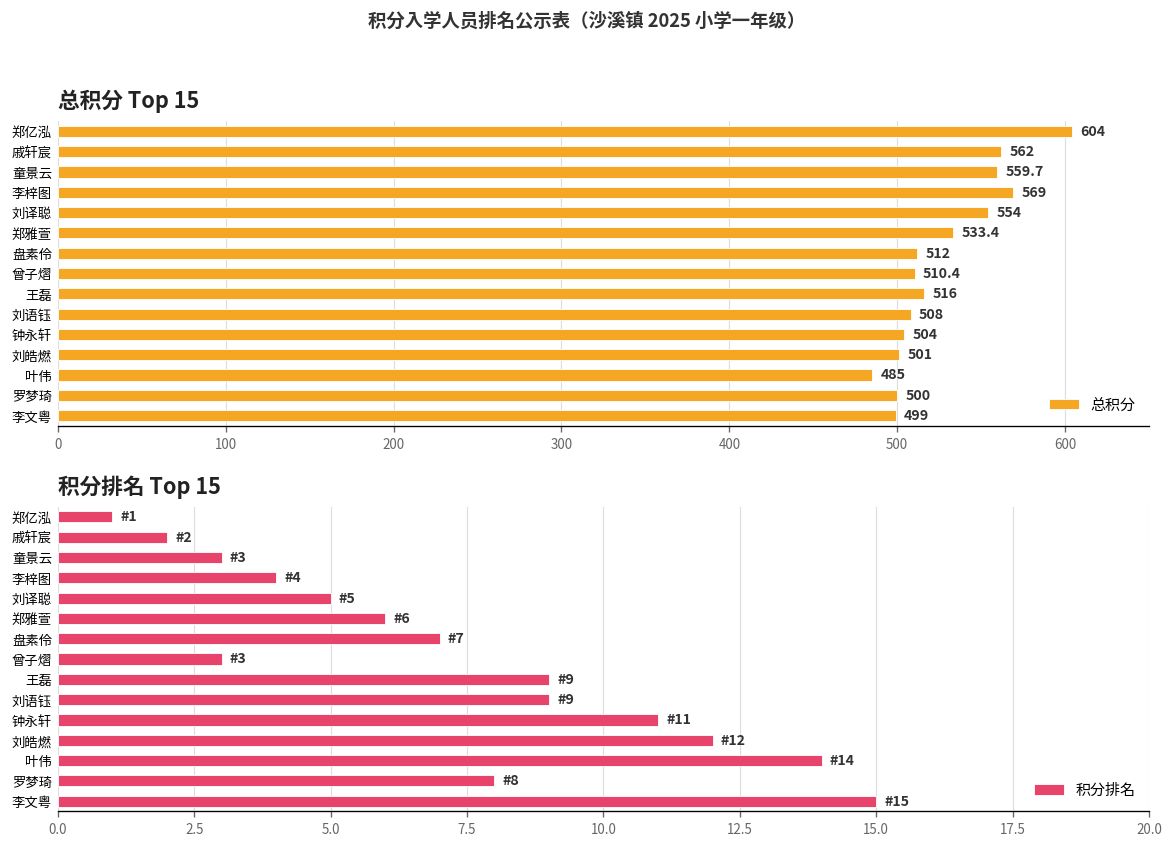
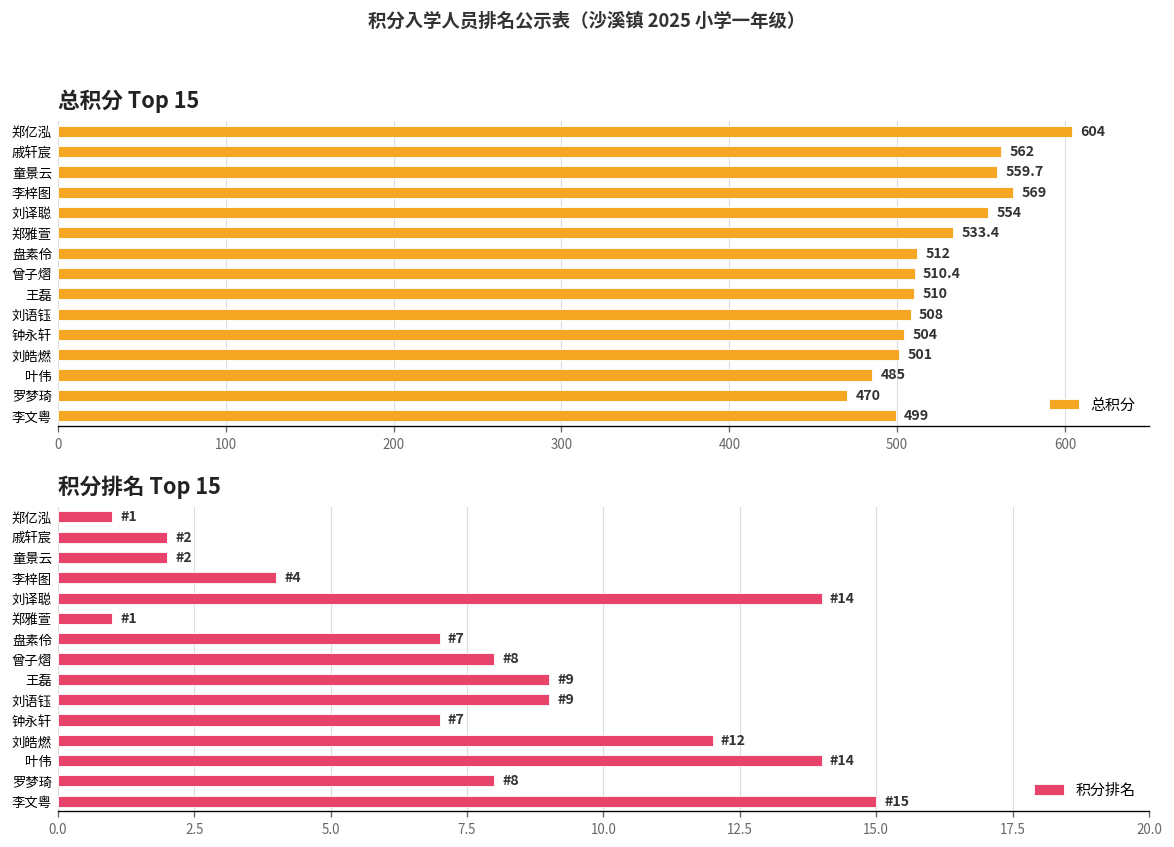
总积分 Top 15, 王磊: 516 -> 510
总积分 Top 15, 罗梦琦: 500 -> 470
积分排名 Top 15, 童景云: 3 -> 2
积分排名 Top 15, 刘译聪: 5 -> 14
积分排名 Top 15, 郑雅萱: 6 -> 1
积分排名 Top 15, 曾子熠: 3 -> 8
积分排名 Top 15, 钟永轩: 11 -> 7
